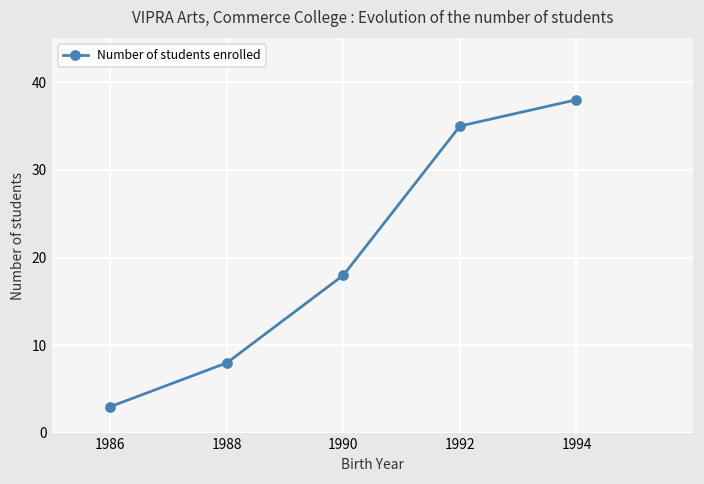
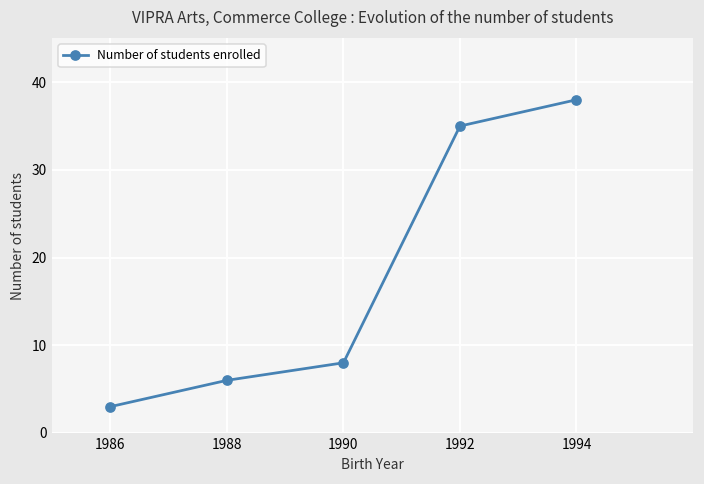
1988: 8 -> 6
1990: 18 -> 8
